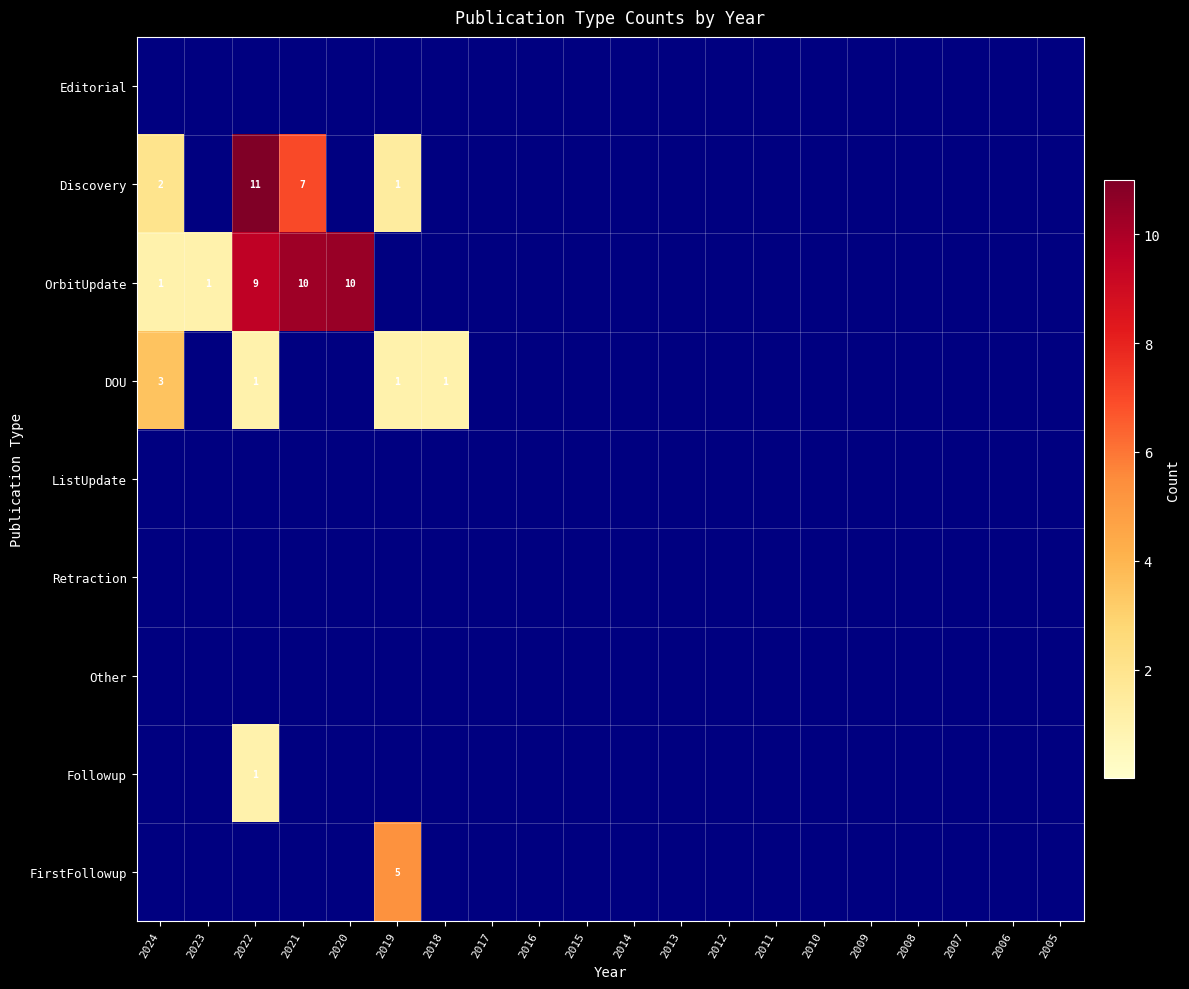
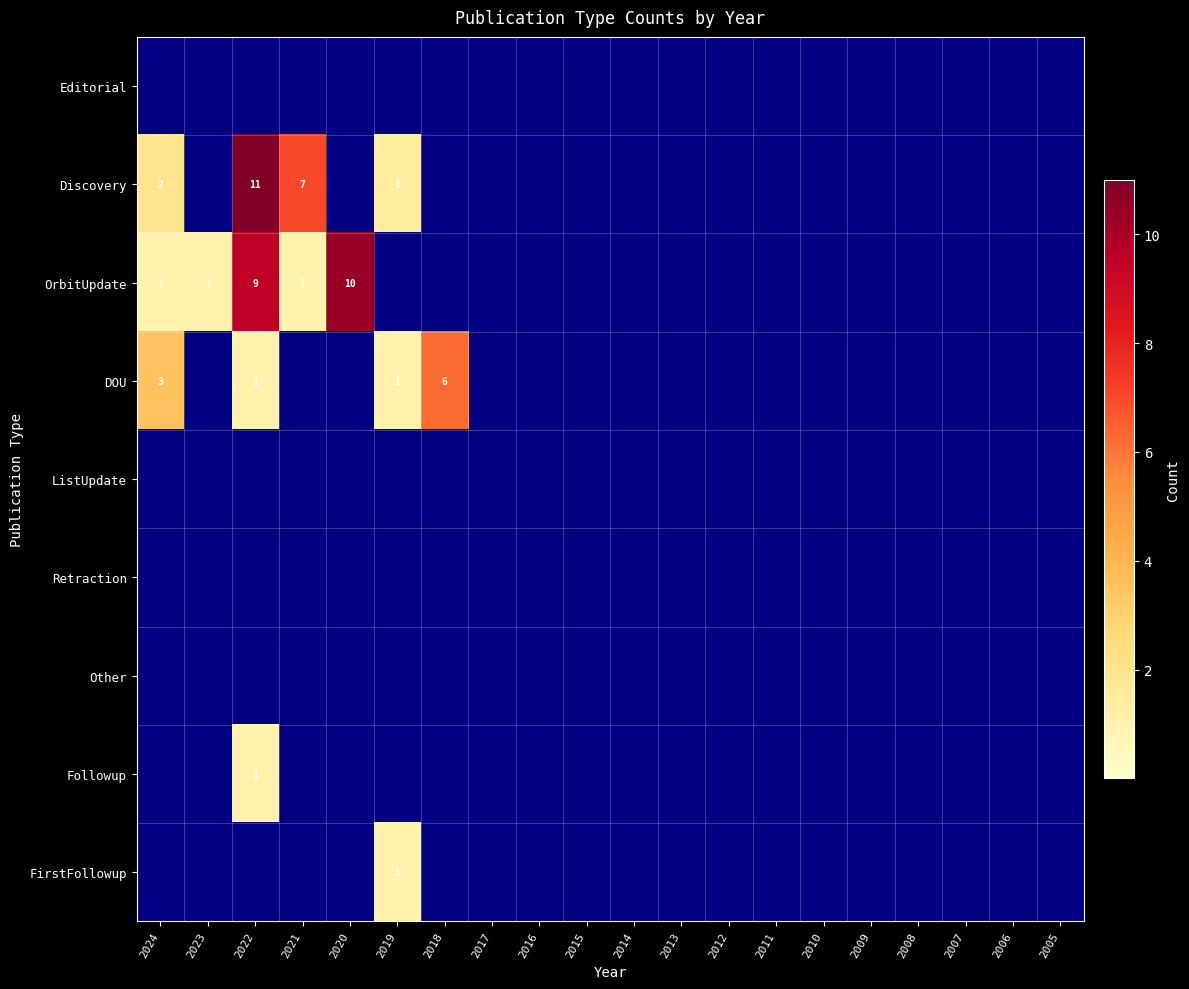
OrbitUpdate, 2021: 10 -> 1
DOU, 2018: 1 -> 6
FirstFollowup, 2019: 5 -> 1
